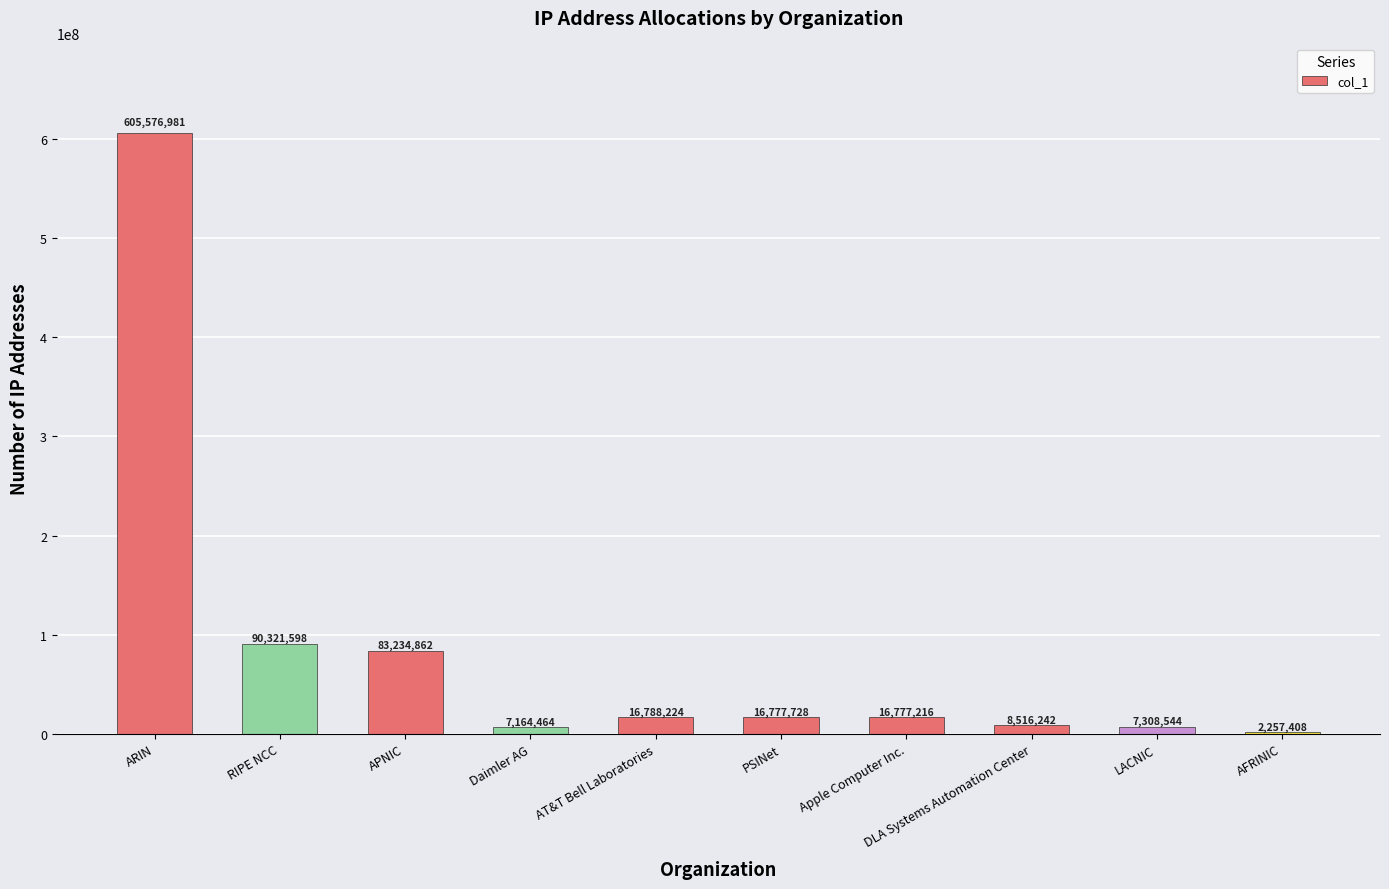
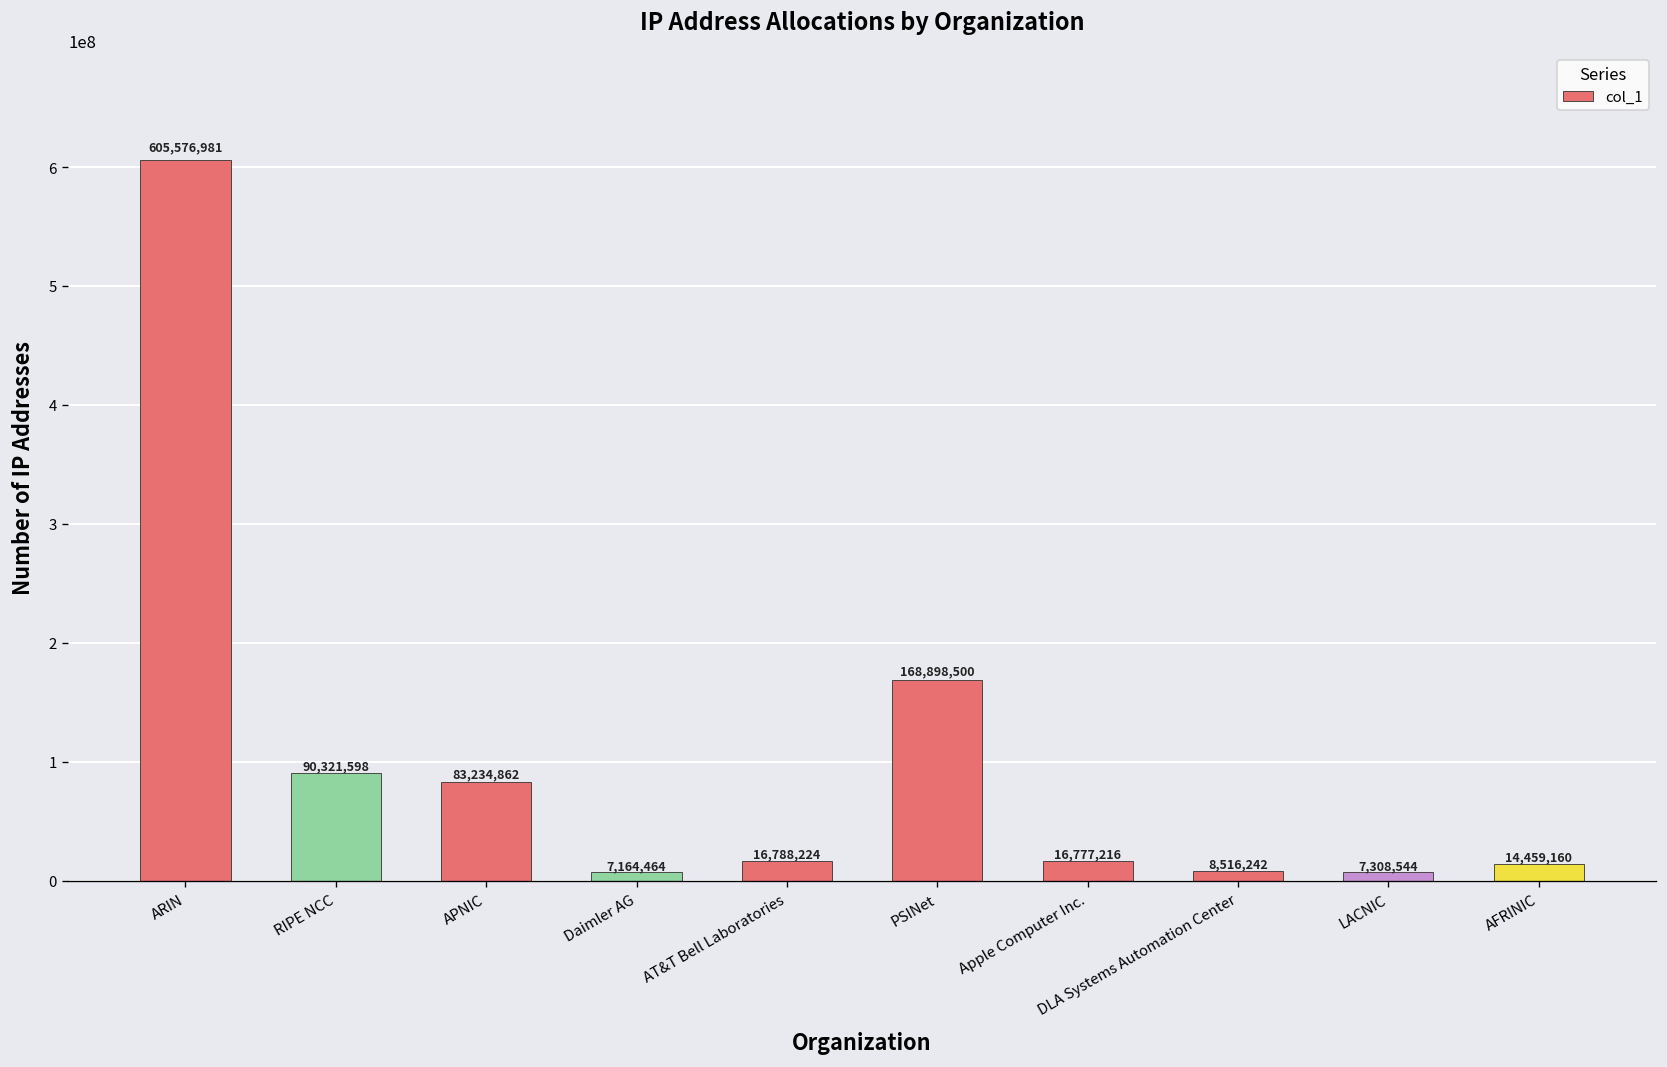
PSINet: 16,777,728 -> 168,898,500
AFRINIC: 2,257,408 -> 14,459,160
